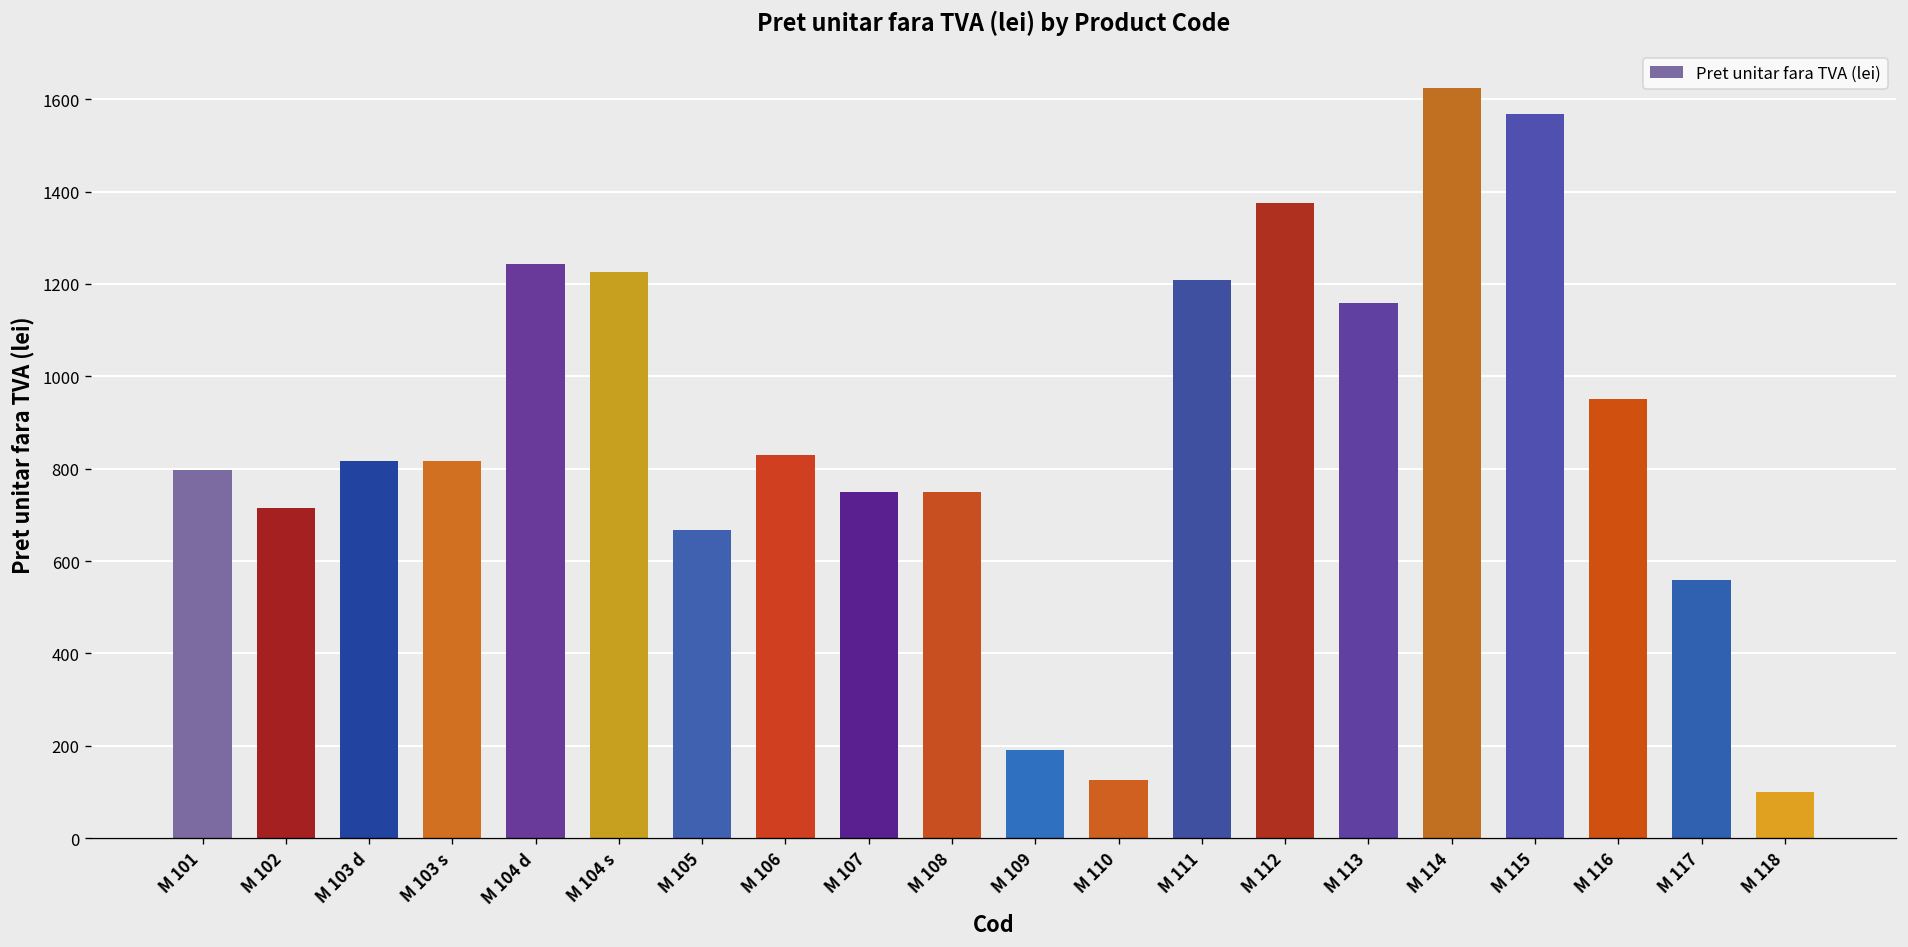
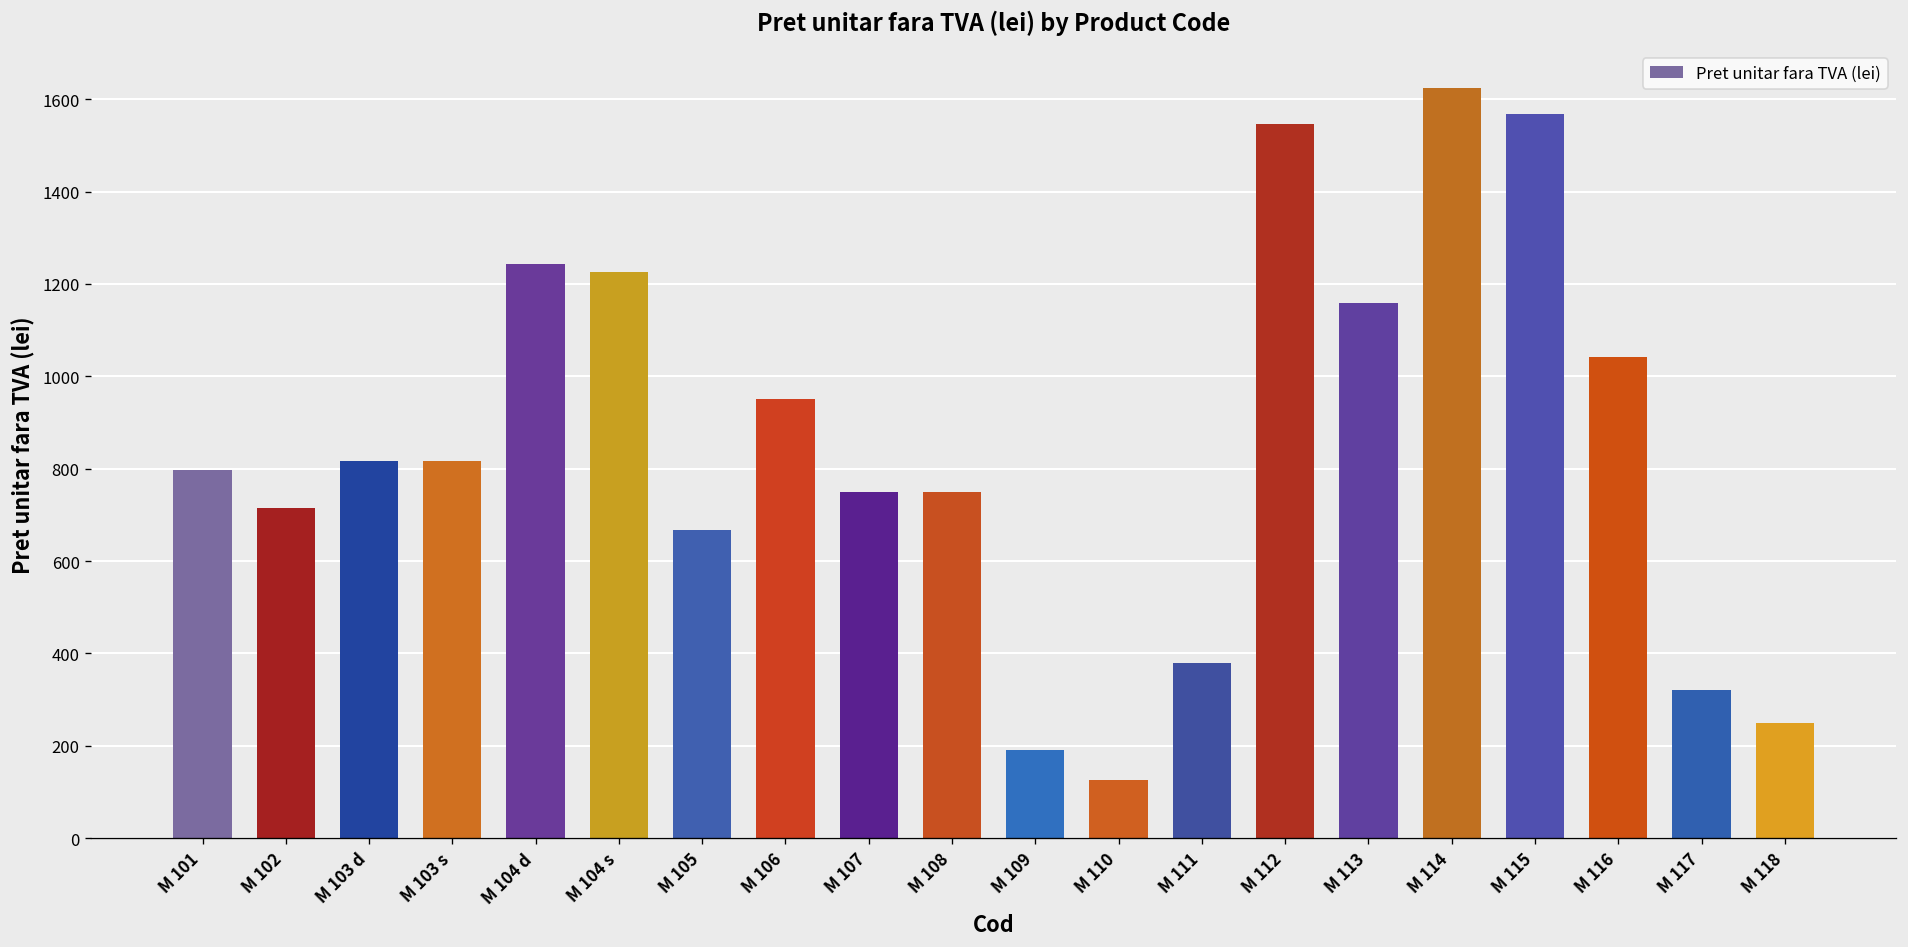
M 106: 830 -> 950
M 111: 1210 -> 380
M 112: 1380 -> 1550
M 116: 950 -> 1040
M 117: 560 -> 320
M 118: 100 -> 250
